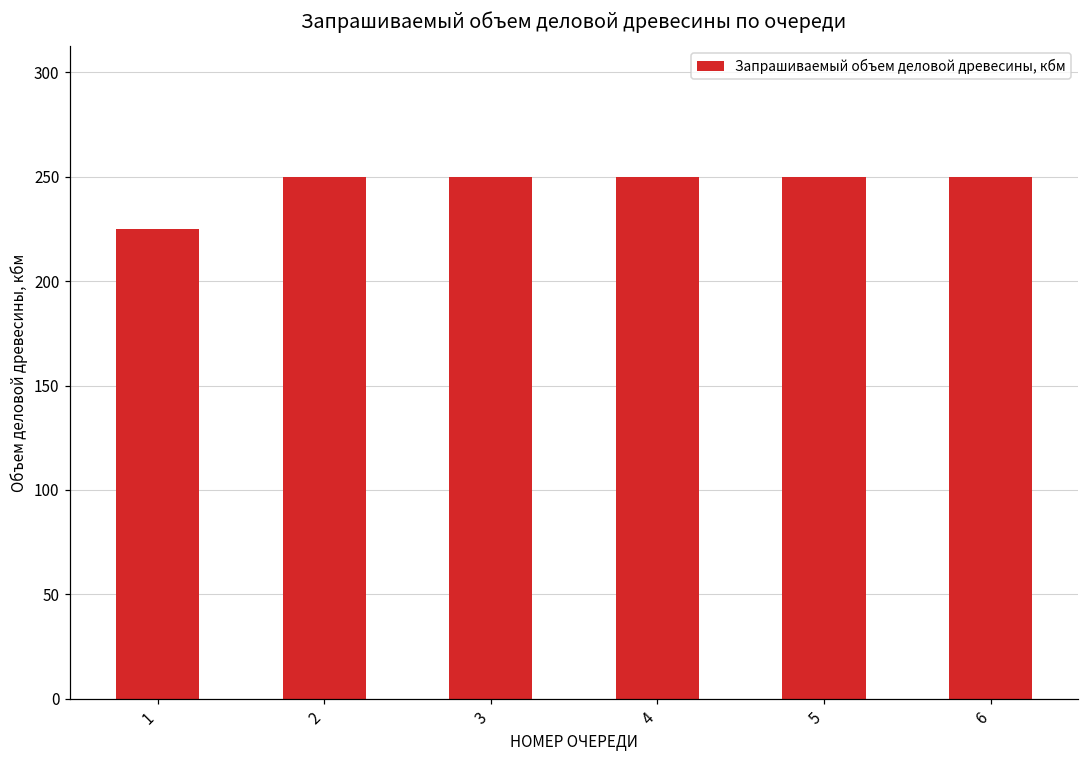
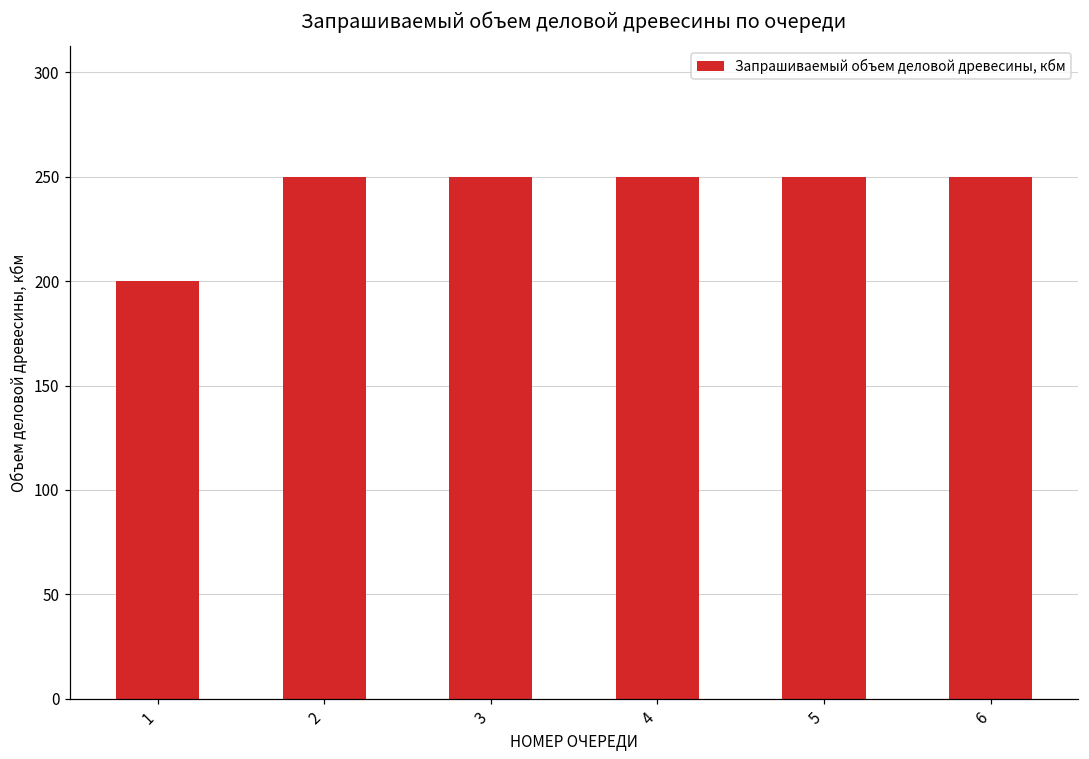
1: 225 -> 200
